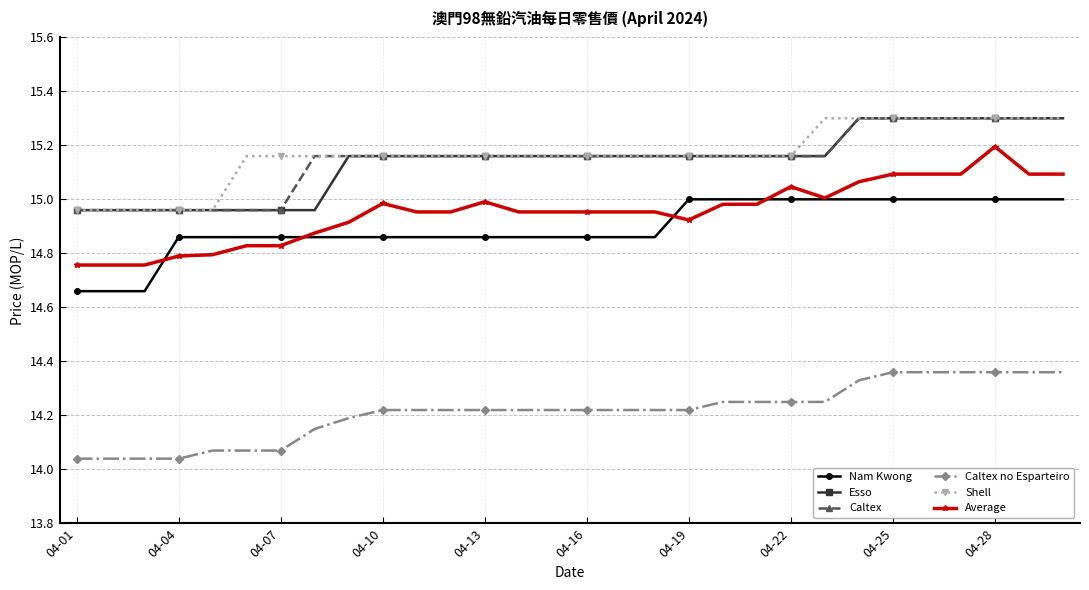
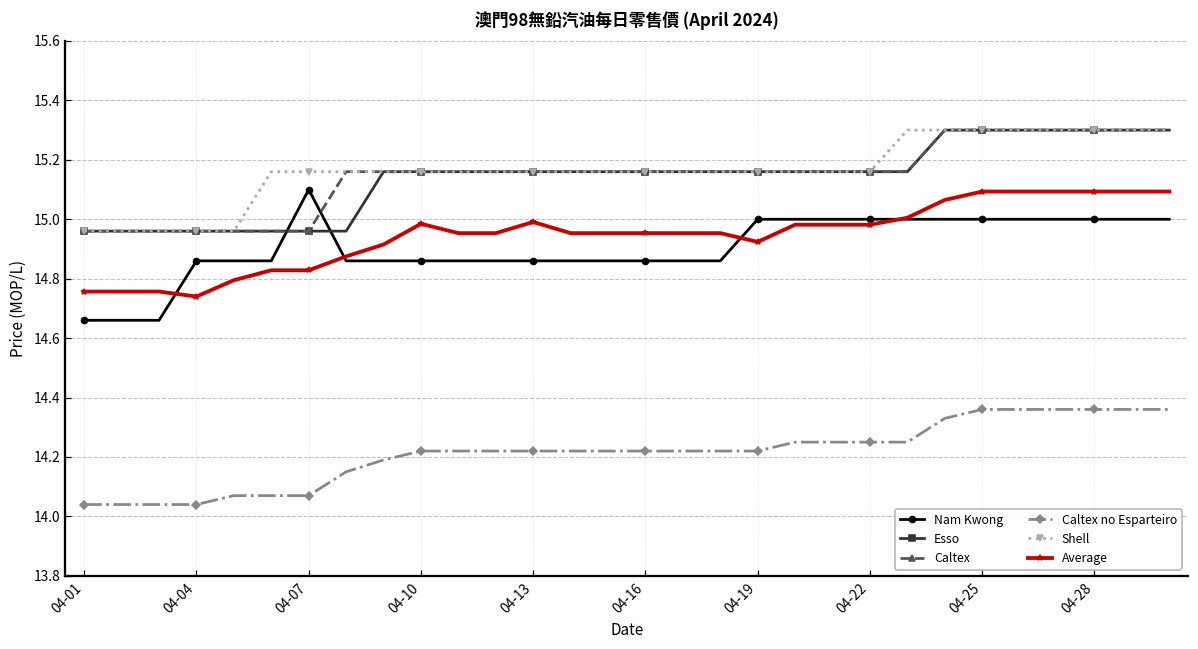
Average, 04-04: 14.79 -> 14.74
Nam Kwong, 04-07: 14.86 -> 15.10
Average, 04-22: 15.05 -> 14.98
Average, 04-28: 15.20 -> 15.09
